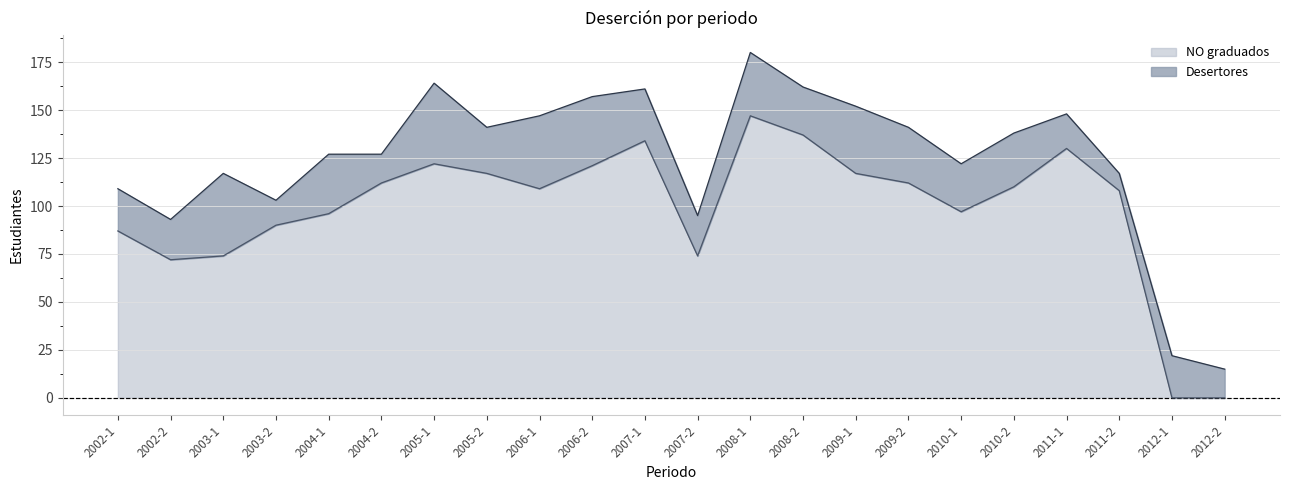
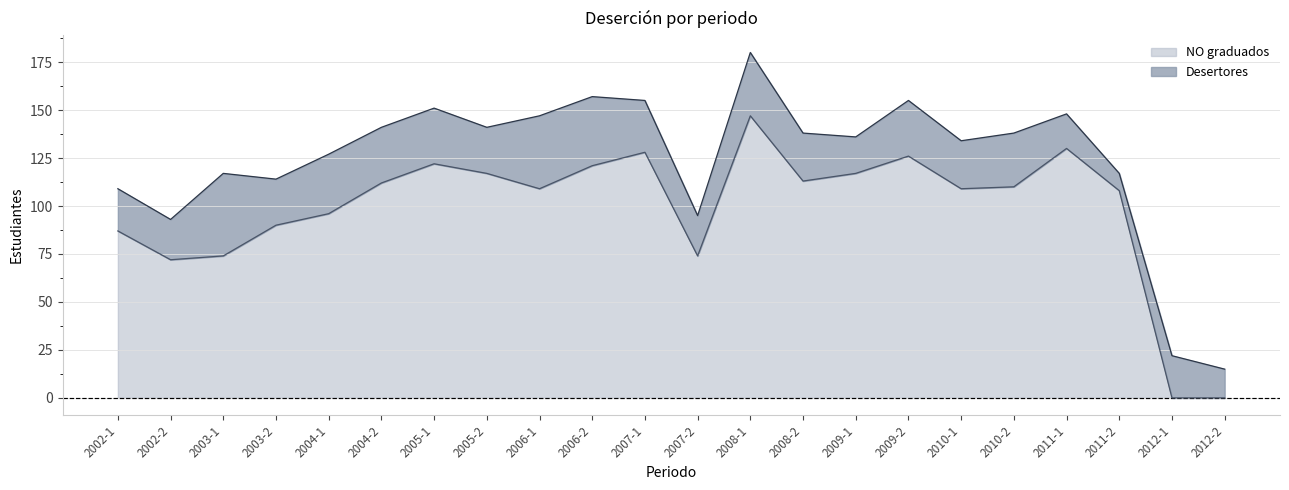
Desertores, 2003-2: 13 -> 24
Desertores, 2004-2: 15 -> 29
Desertores, 2005-1: 42 -> 29
NO graduados, 2007-1: 134 -> 128
NO graduados, 2008-2: 137 -> 113
Desertores, 2009-1: 35 -> 19
NO graduados, 2009-2: 112 -> 126
NO graduados, 2010-1: 97 -> 109
